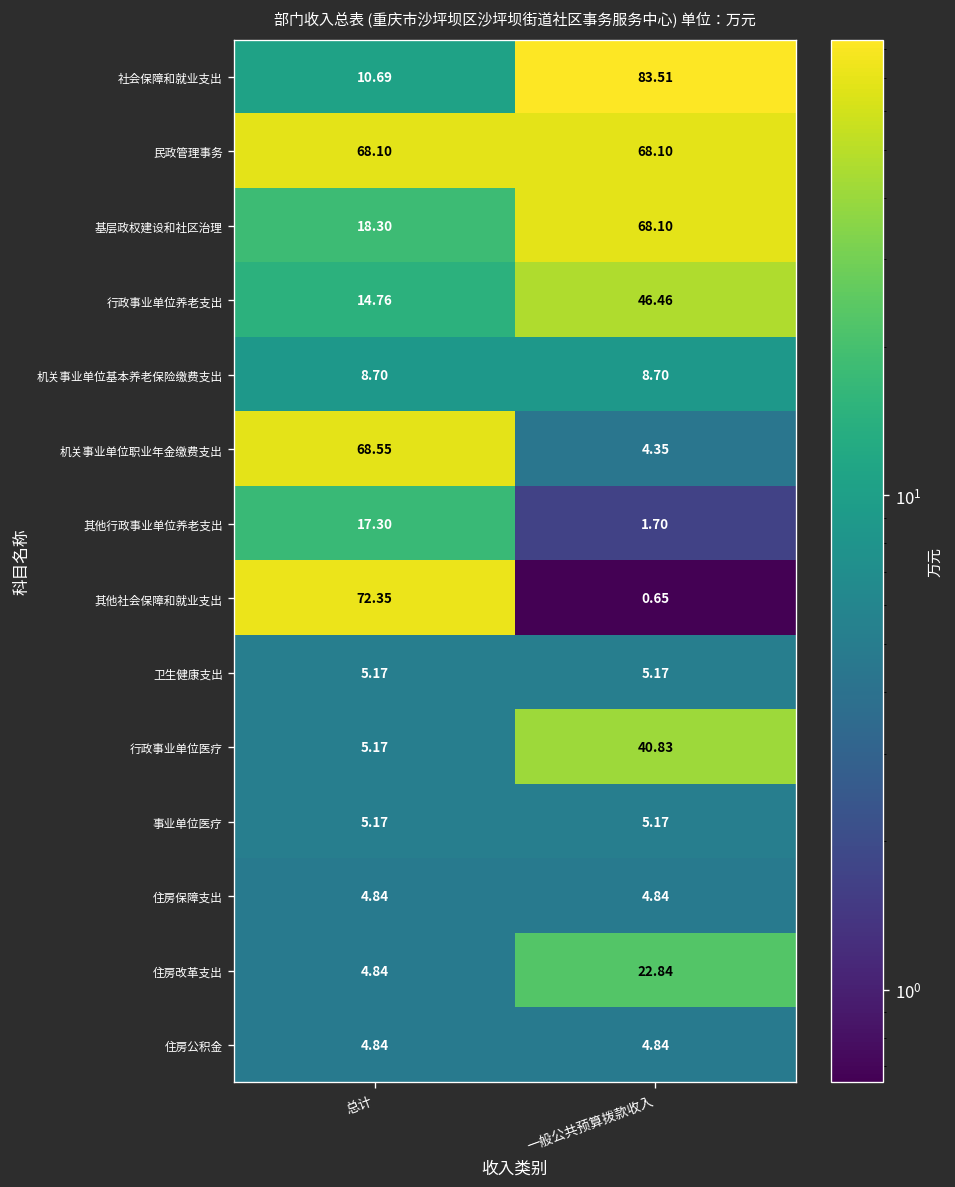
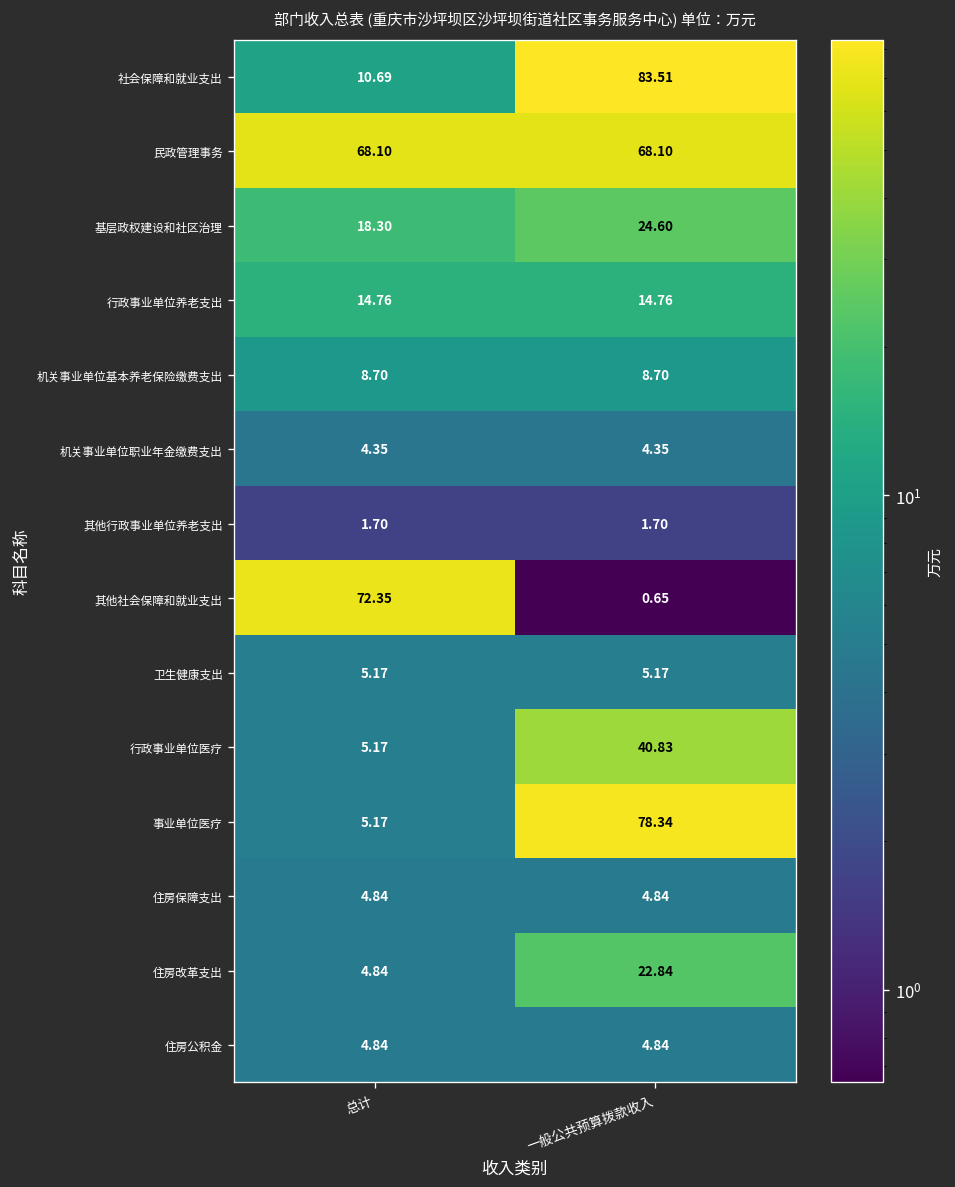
基层政权建设和社区治理, 一般公共预算拨款收入: 68.10 -> 24.60
行政事业单位养老支出, 一般公共预算拨款收入: 46.46 -> 14.76
机关事业单位职业年金缴费支出, 总计: 68.55 -> 4.35
其他行政事业单位养老支出, 总计: 17.30 -> 1.70
事业单位医疗, 一般公共预算拨款收入: 5.17 -> 78.34
